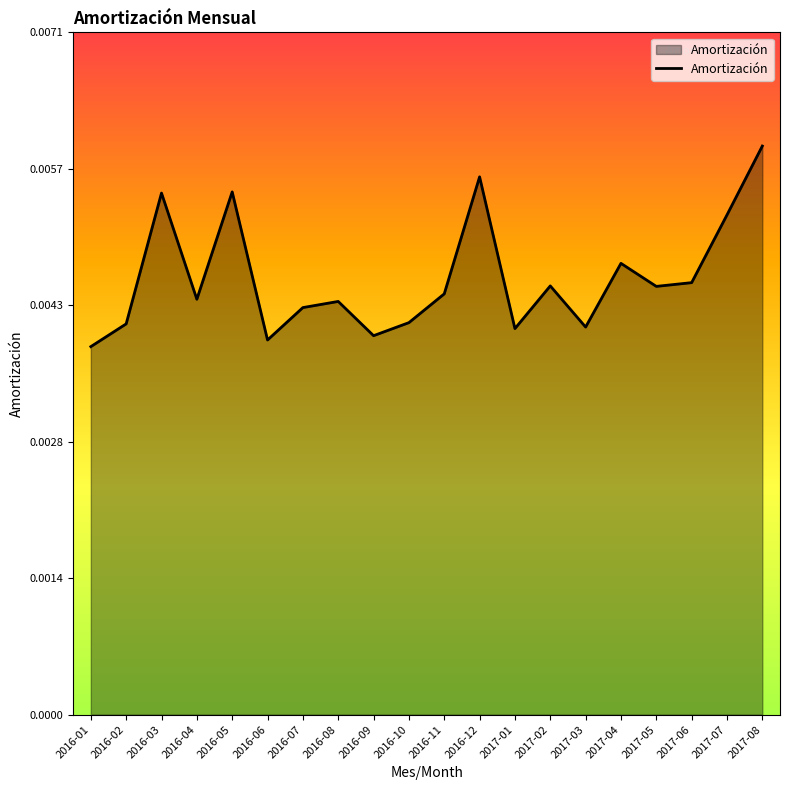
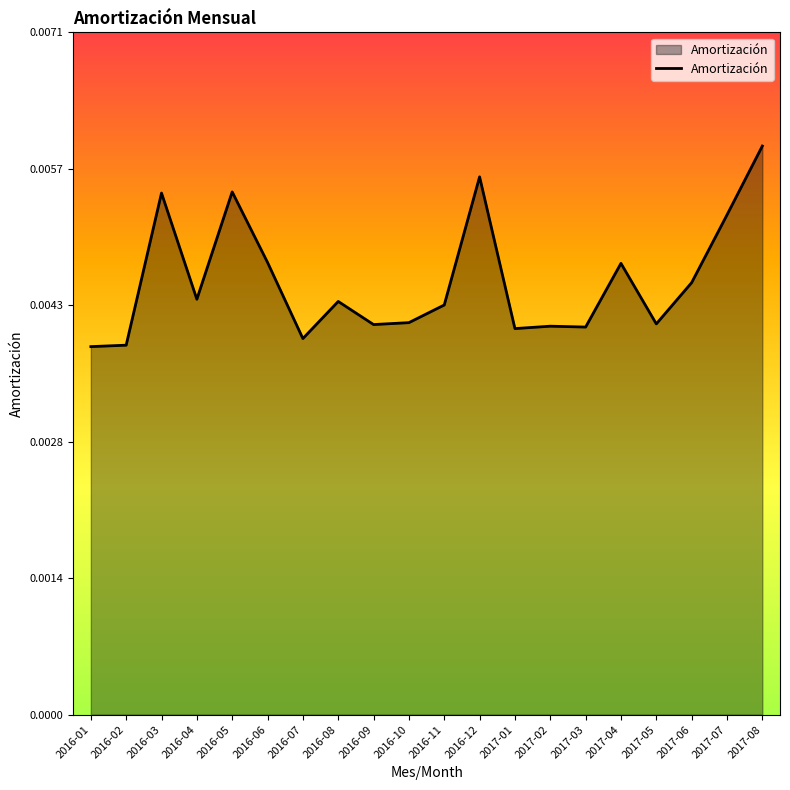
2016-02: 0.0041 -> 0.0039
2016-06: 0.0039 -> 0.0047
2016-07: 0.0042 -> 0.0039
2016-09: 0.0040 -> 0.0041
2016-11: 0.0044 -> 0.0043
2017-02: 0.0045 -> 0.0041
2017-05: 0.0045 -> 0.0041
